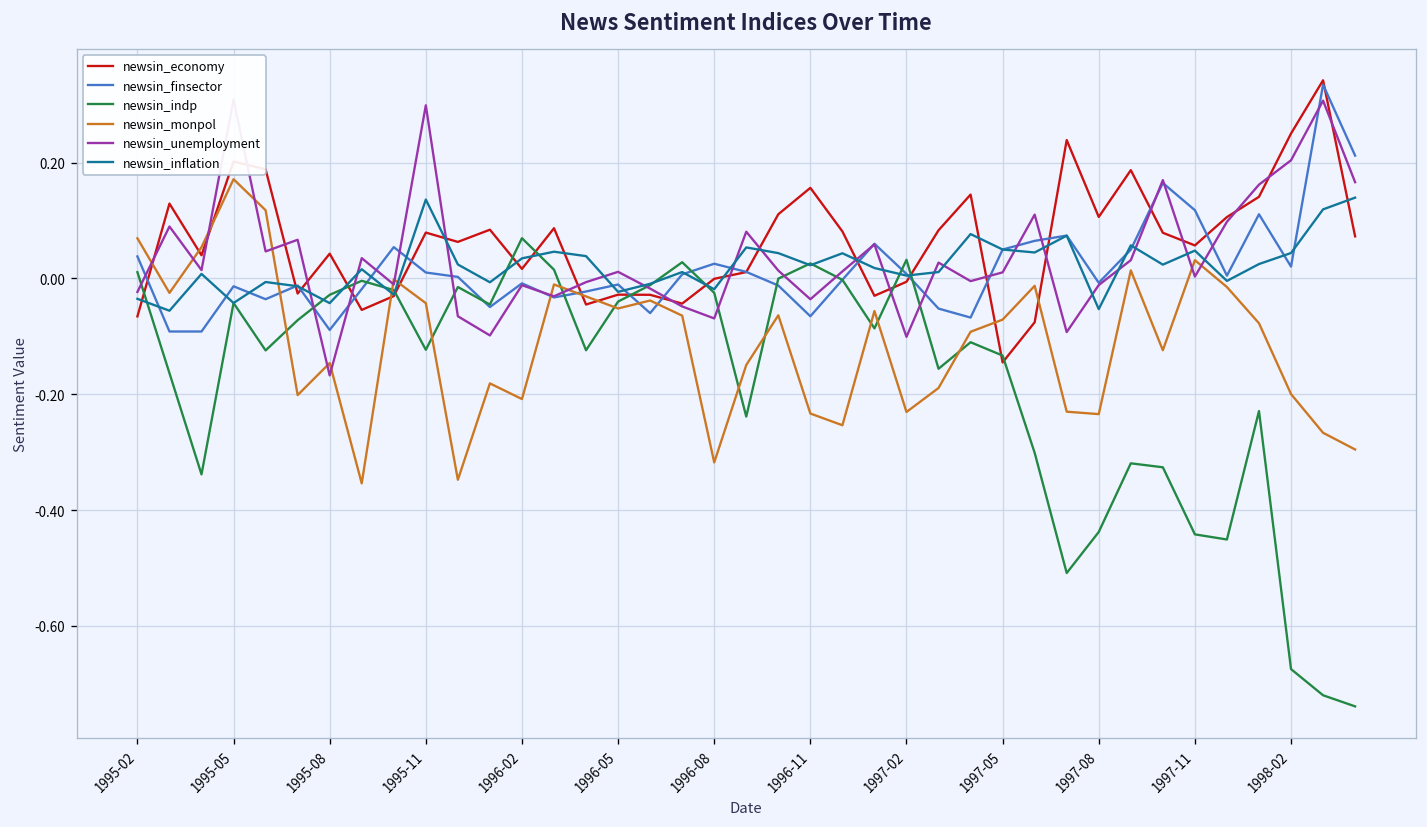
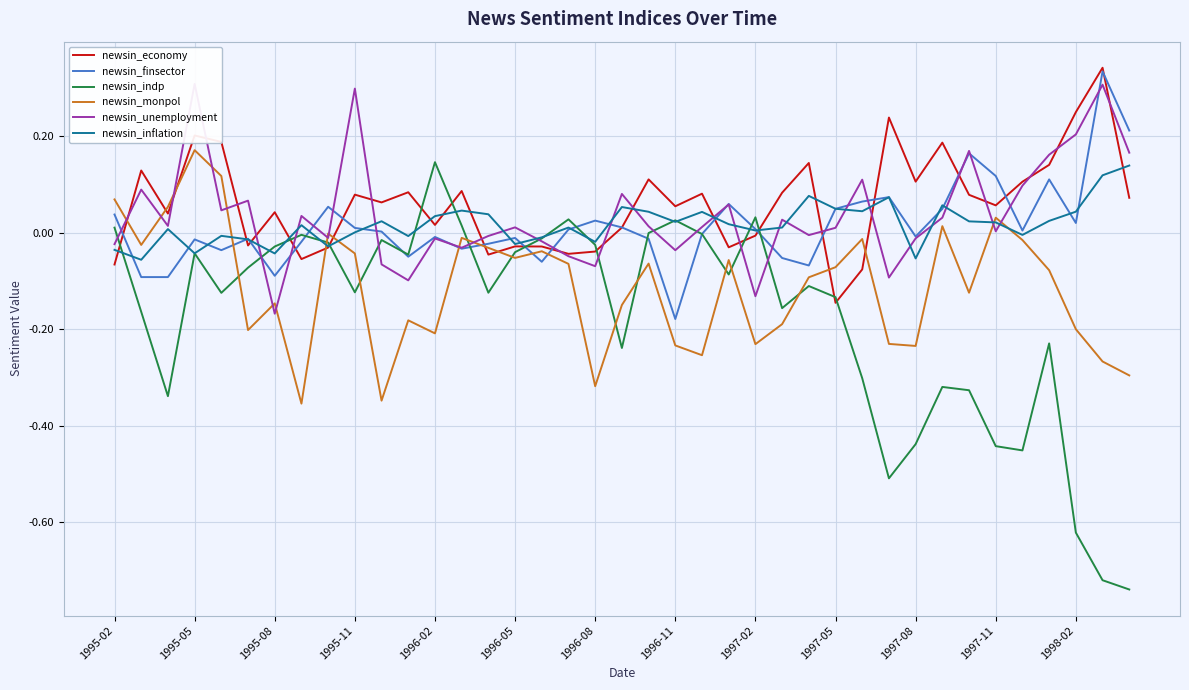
newsin_inflation, 1995-11: 0.14 -> 0.00
newsin_indp, 1996-02: 0.07 -> 0.15
newsin_economy, 1996-08: 0.00 -> -0.04
newsin_economy, 1996-11: 0.16 -> 0.05
newsin_finsector, 1996-11: -0.07 -> -0.18
newsin_unemployment, 1997-02: -0.10 -> -0.13
newsin_inflation, 1997-11: 0.05 -> 0.02
newsin_indp, 1998-02: -0.67 -> -0.62
